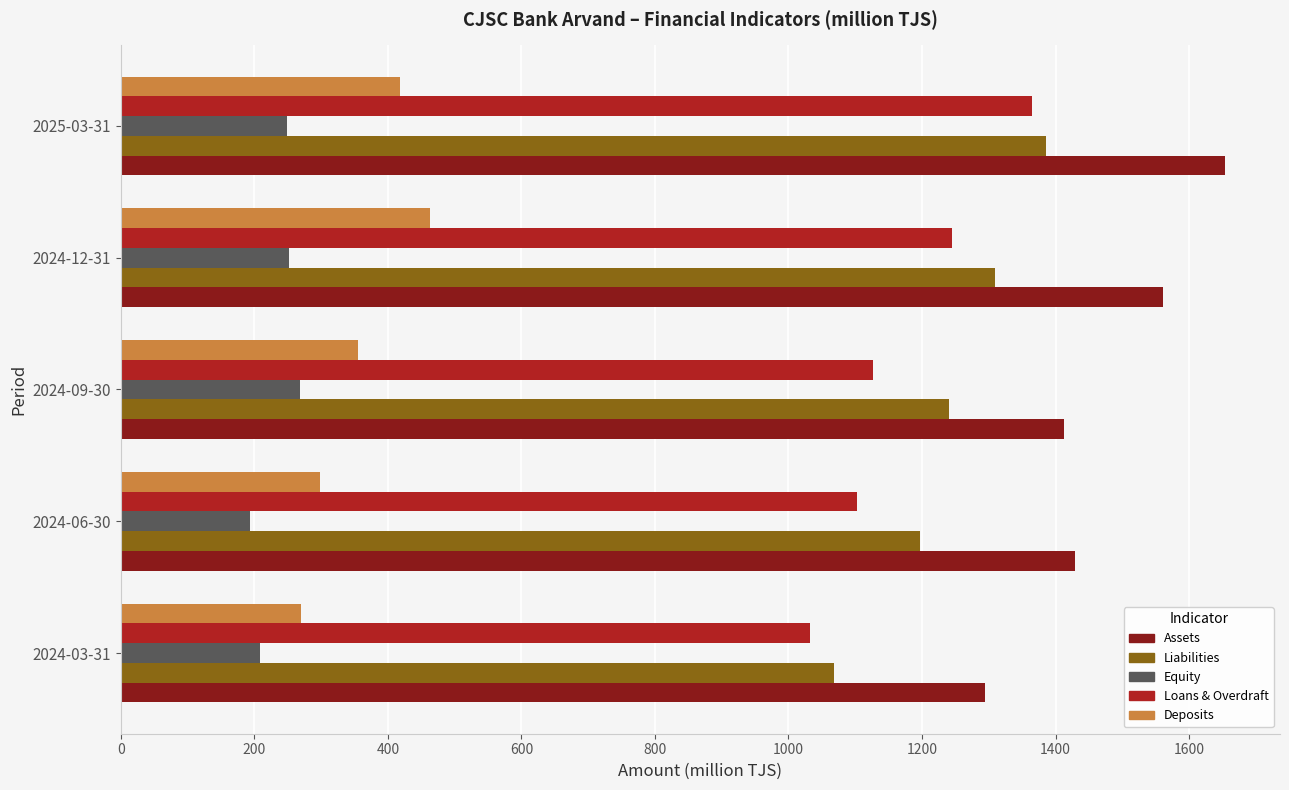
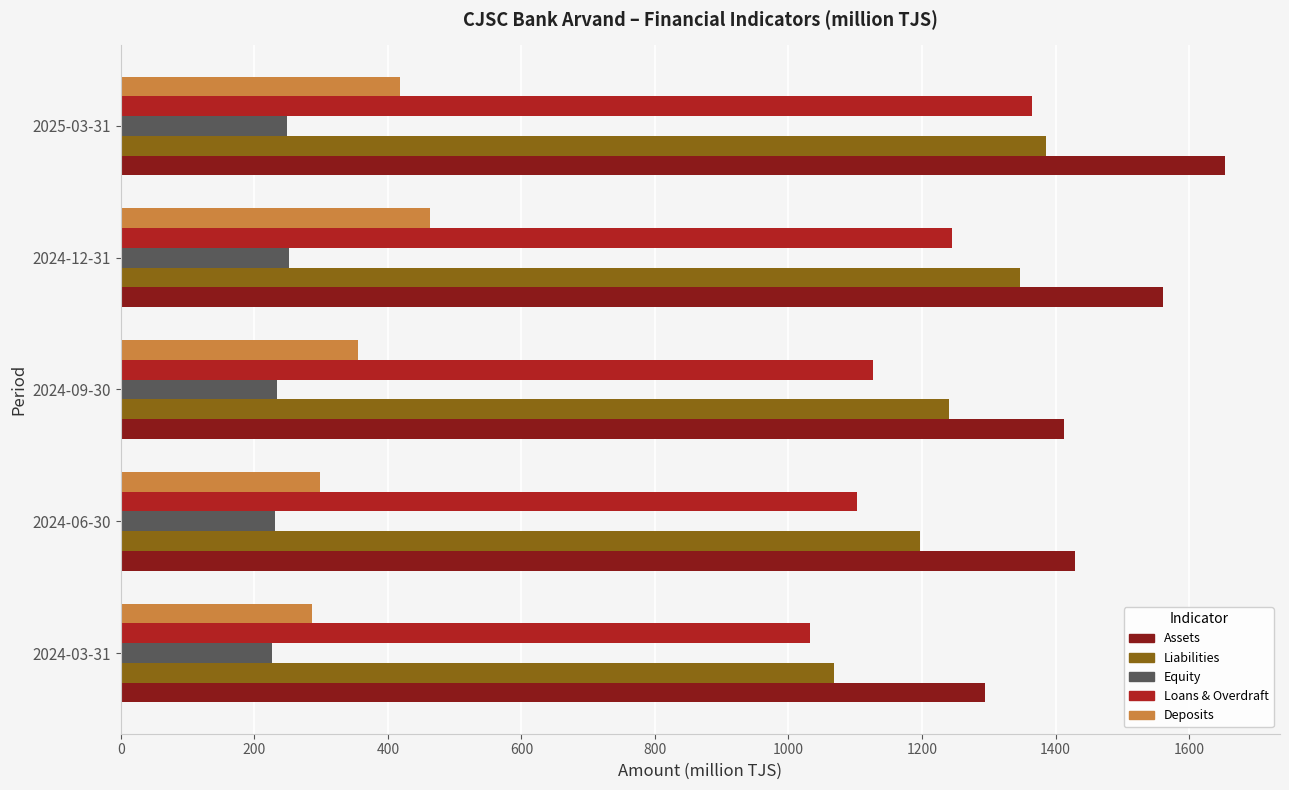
Liabilities, 2024-12-31: 1310 -> 1350
Equity, 2024-09-30: 270 -> 230
Equity, 2024-06-30: 190 -> 230
Deposits, 2024-03-31: 270 -> 290
Equity, 2024-03-31: 210 -> 230
